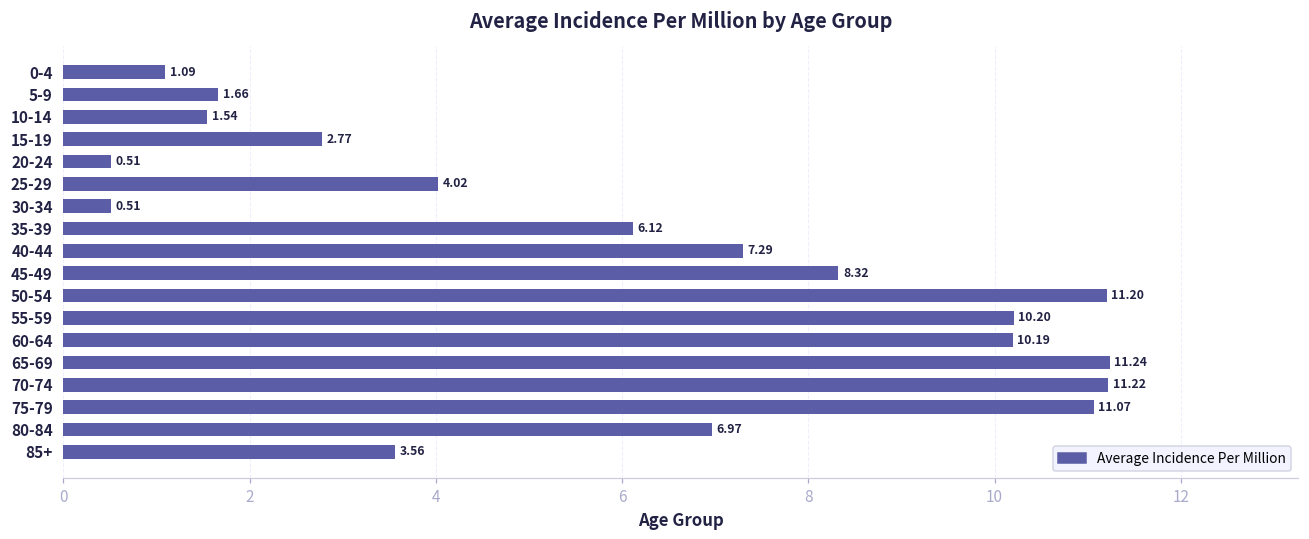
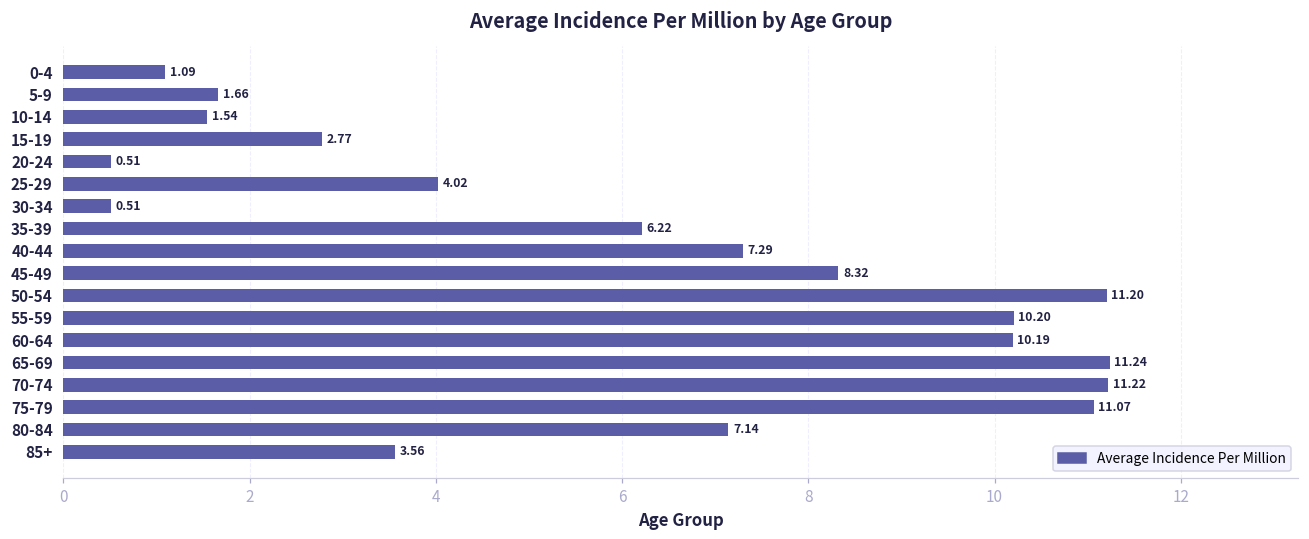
35-39: 6.12 -> 6.22
80-84: 6.97 -> 7.14
